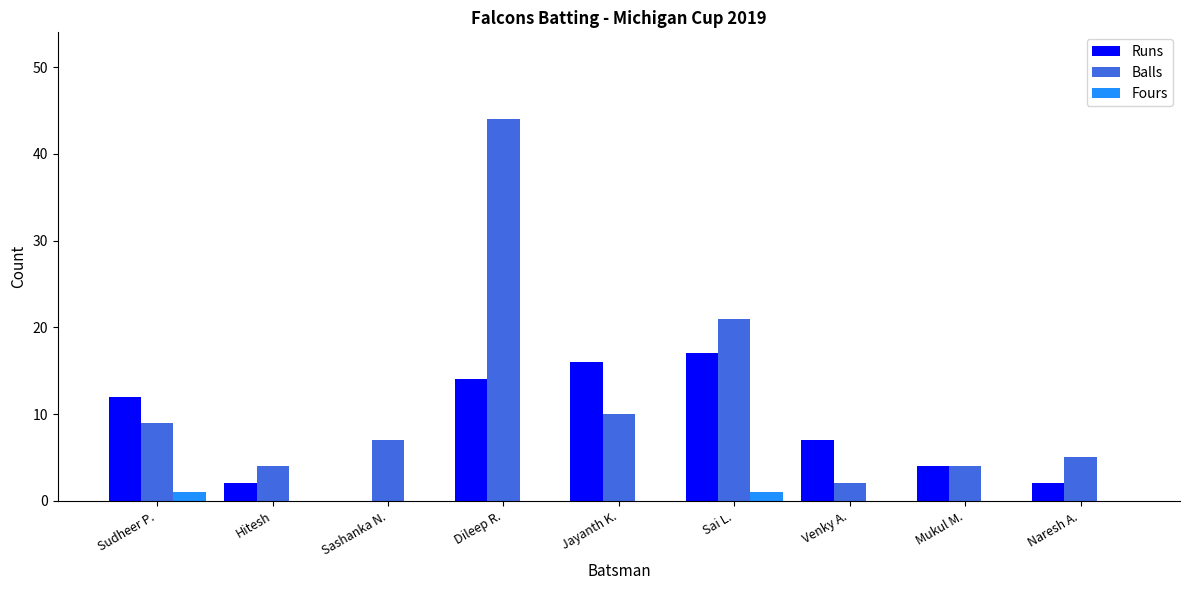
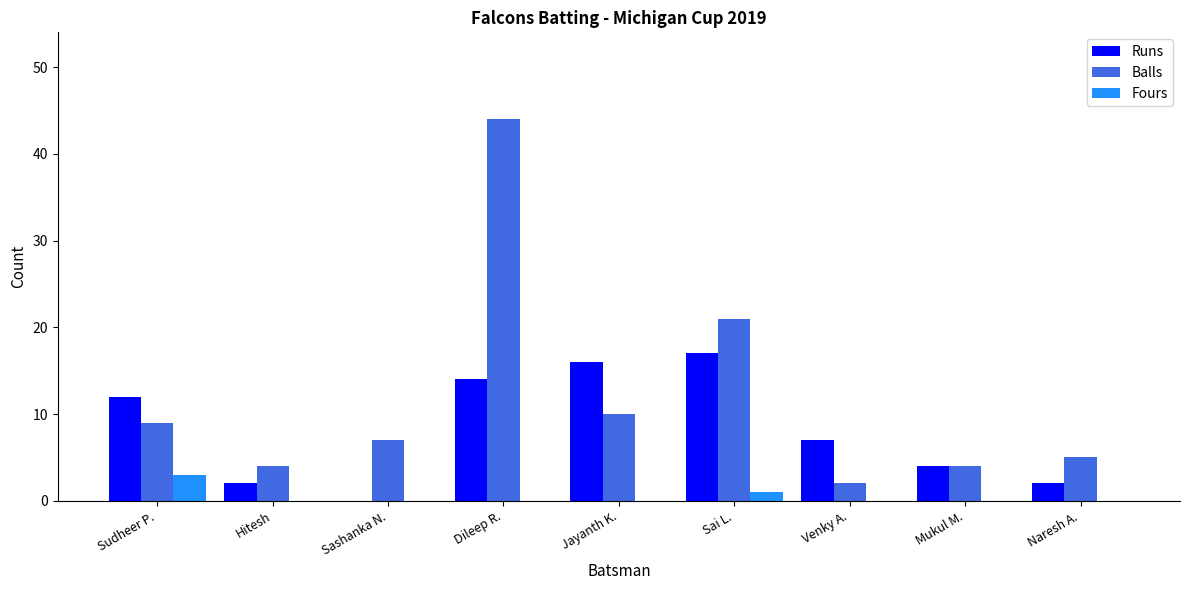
Fours, Sudheer P.: 1 -> 3
